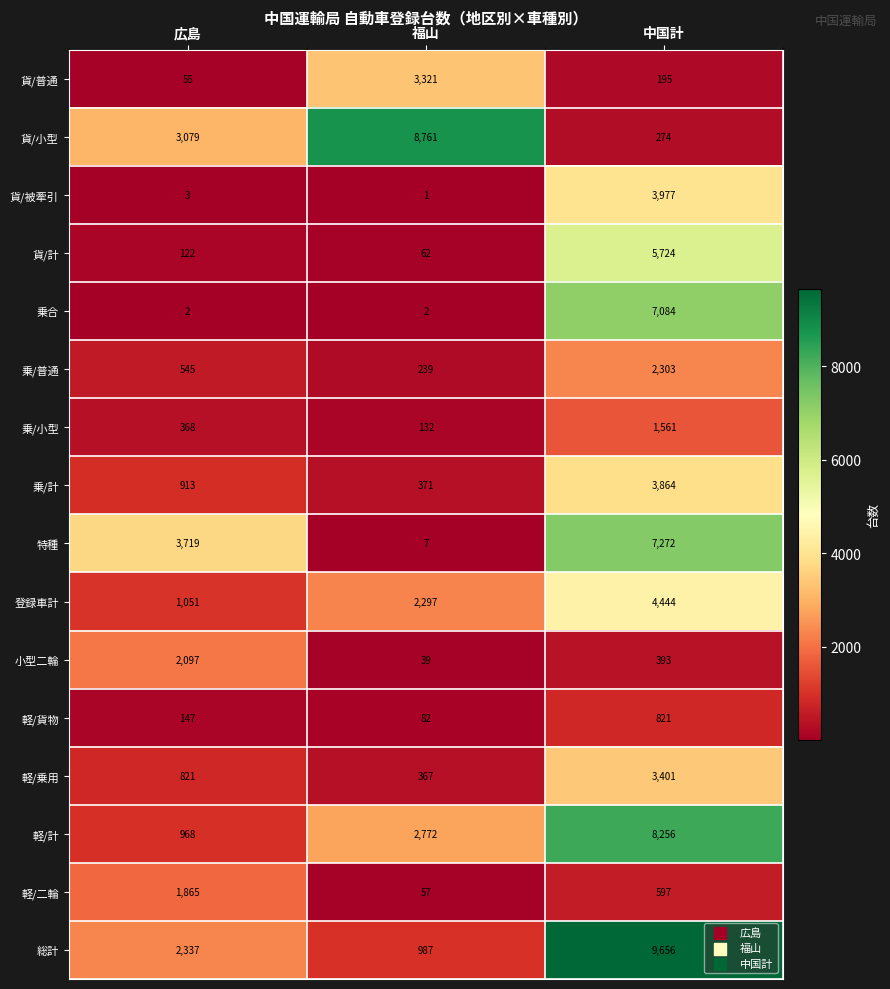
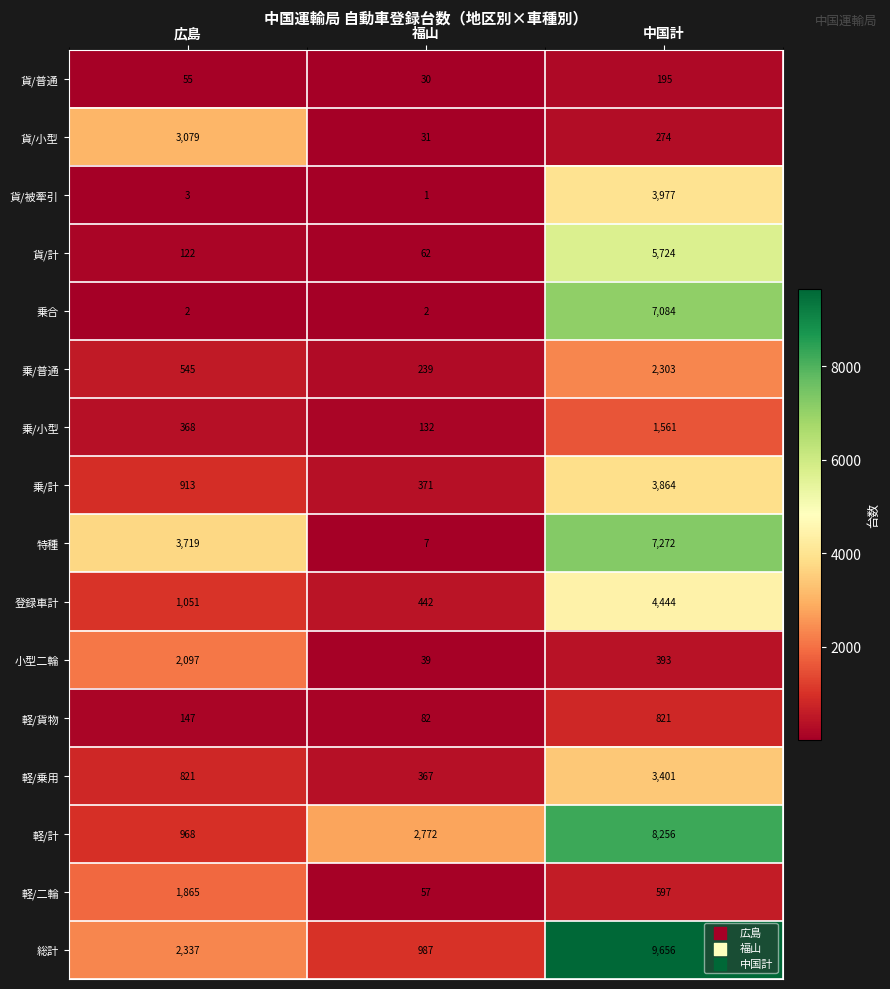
貨/普通, 福山: 3,321 -> 30
貨/小型, 福山: 8,761 -> 31
登録車計, 福山: 2,297 -> 442
